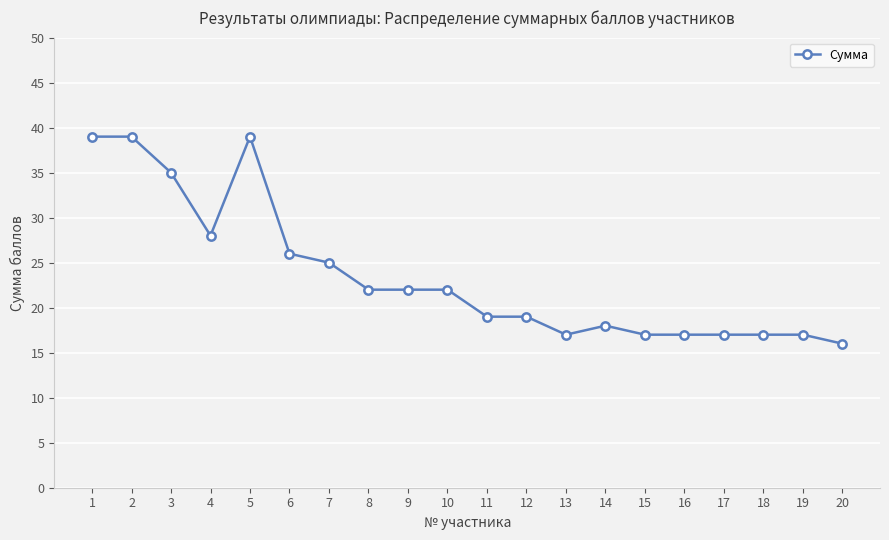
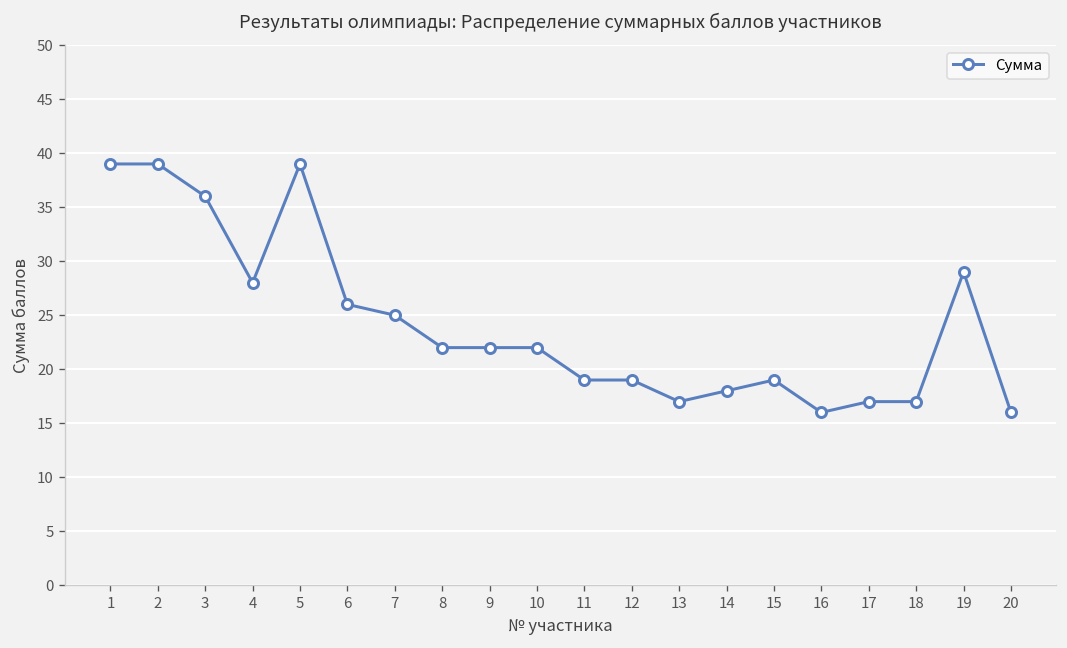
3: 35 -> 36
15: 17 -> 19
16: 17 -> 16
19: 17 -> 29
